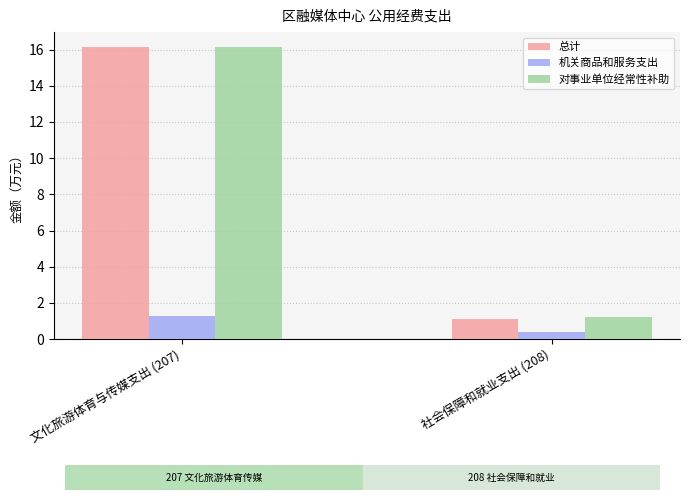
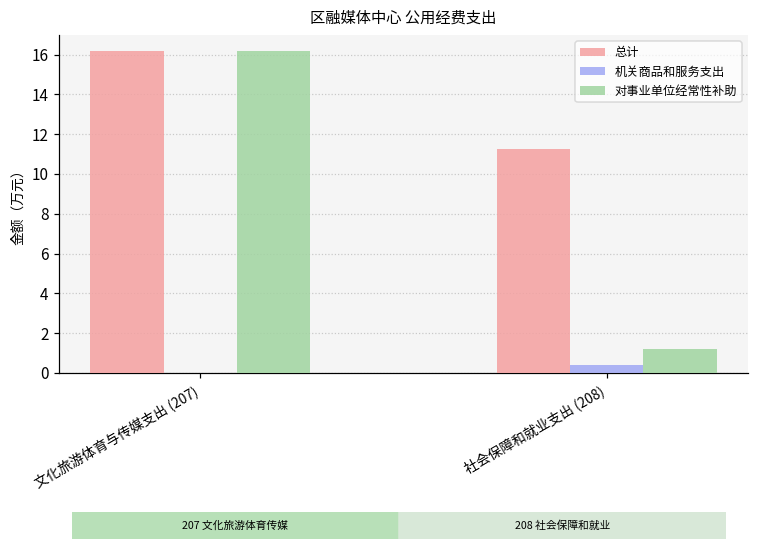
机关商品和服务支出, 文化旅游体育与传媒支出 (207): 1.3 -> 0.0
总计, 社会保障和就业支出 (208): 1.1 -> 11.2
